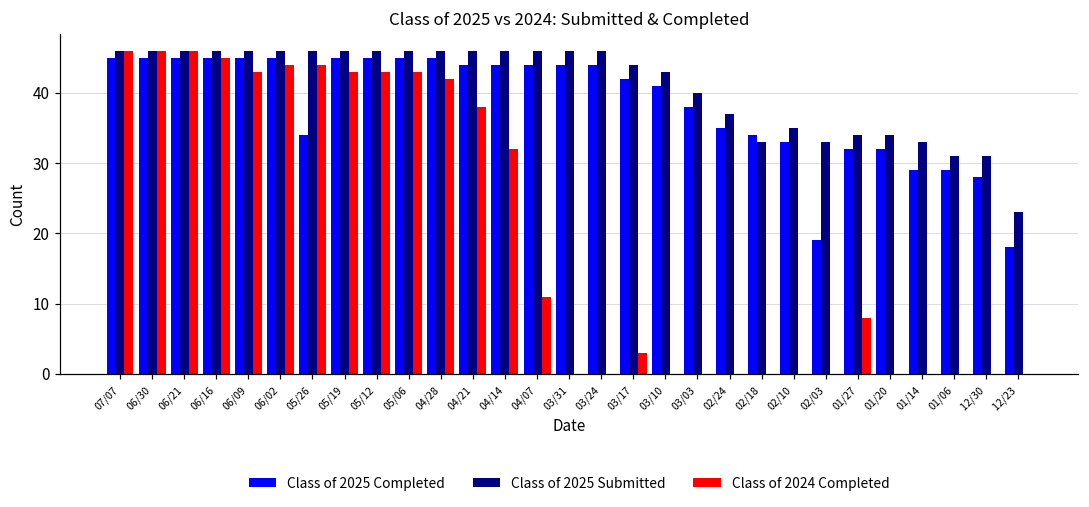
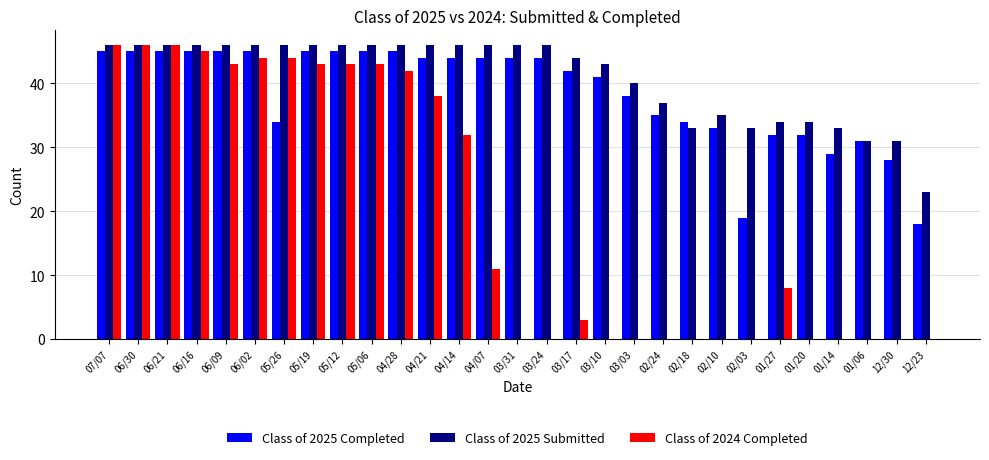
Class of 2025 Completed, 01/06: 29 -> 31
